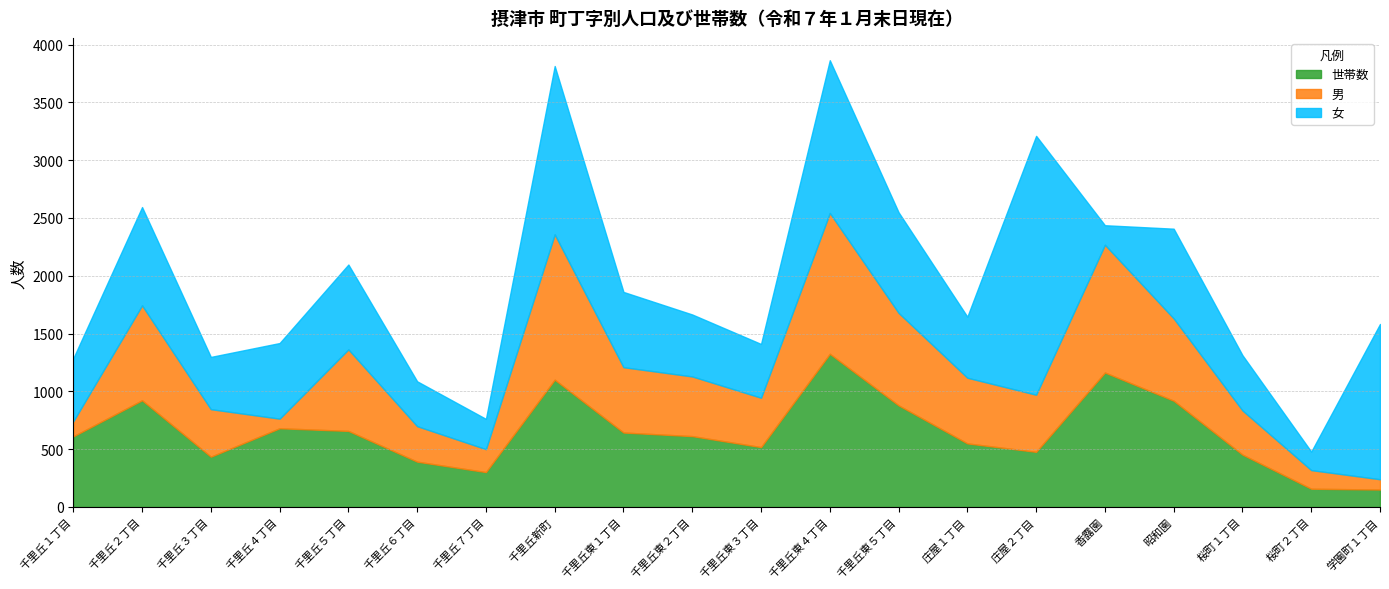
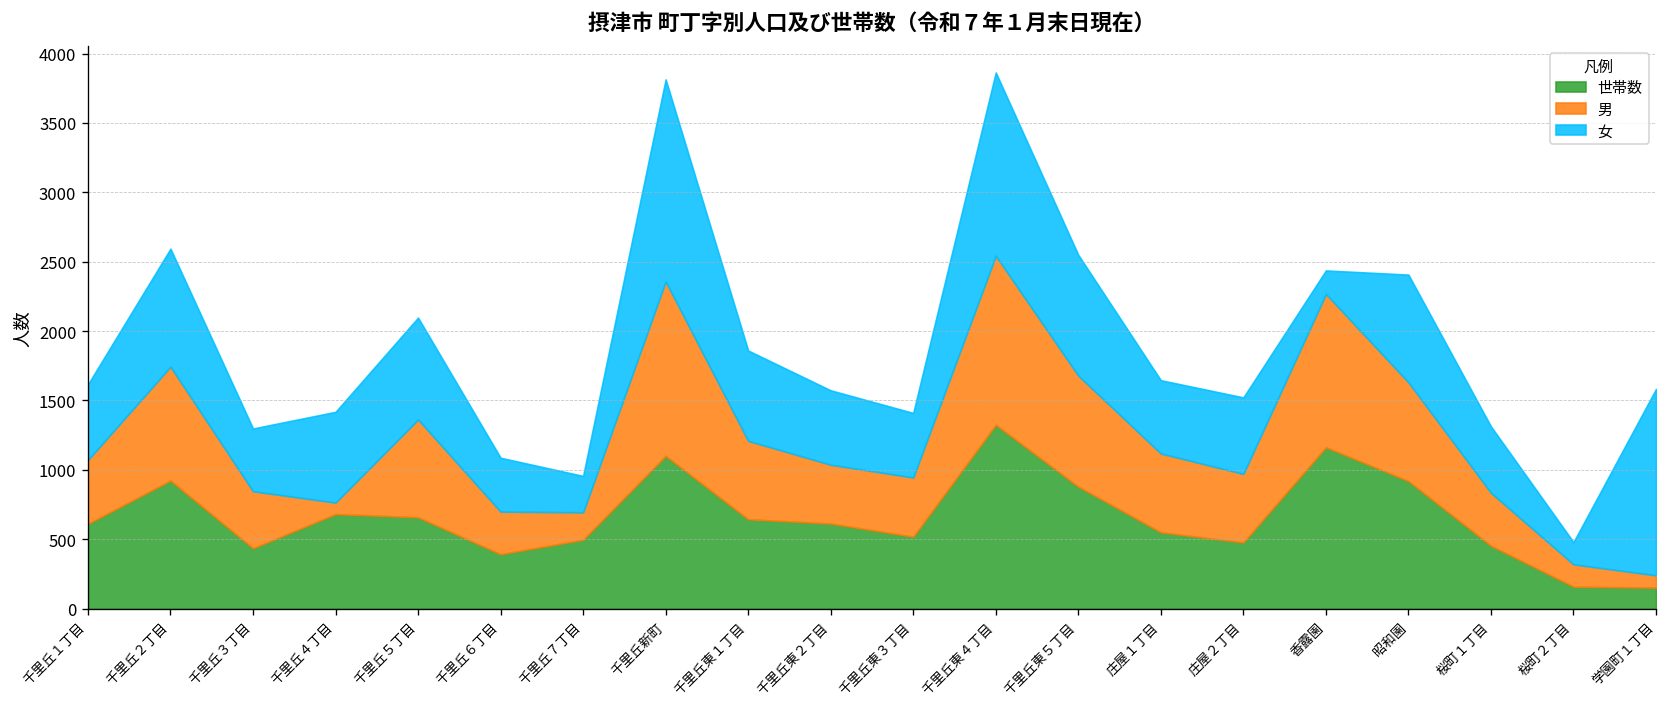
男, 千里丘１丁目: 130 -> 460
世帯数, 千里丘７丁目: 300 -> 500
男, 千里丘東２丁目: 520 -> 420
女, 庄屋２丁目: 2240 -> 550
